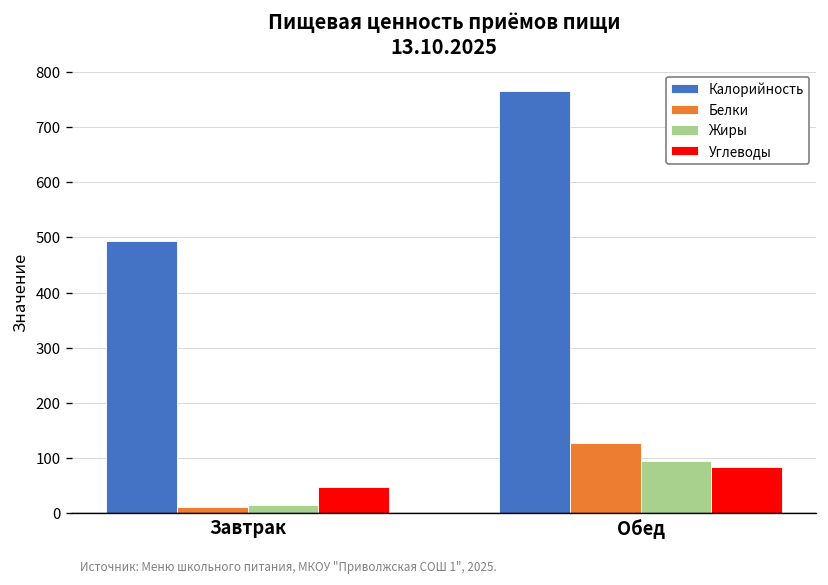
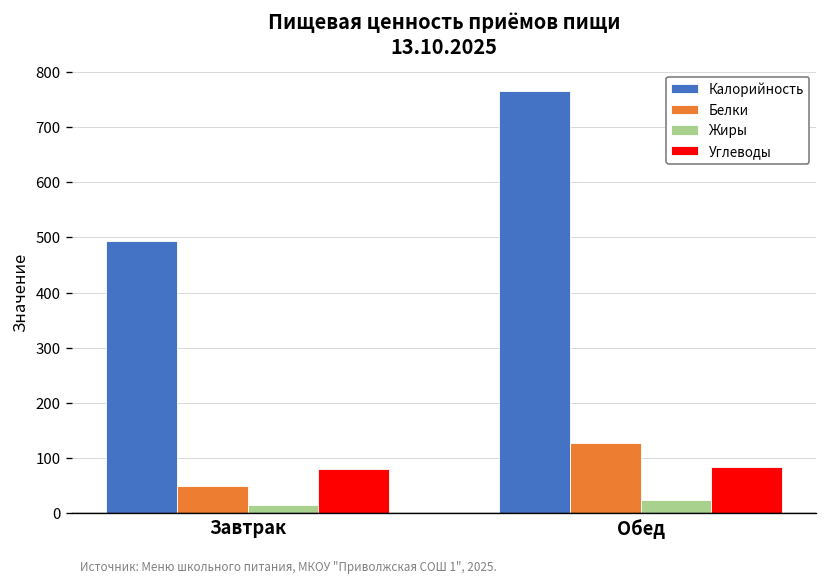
Белки, Завтрак: 10 -> 50
Углеводы, Завтрак: 50 -> 80
Жиры, Обед: 100 -> 20
